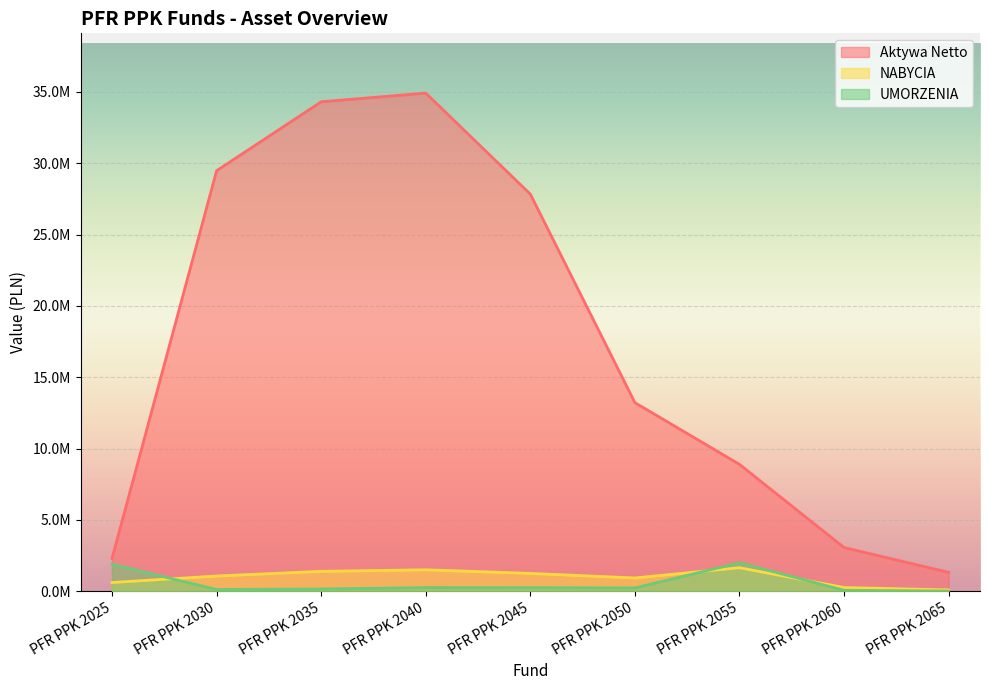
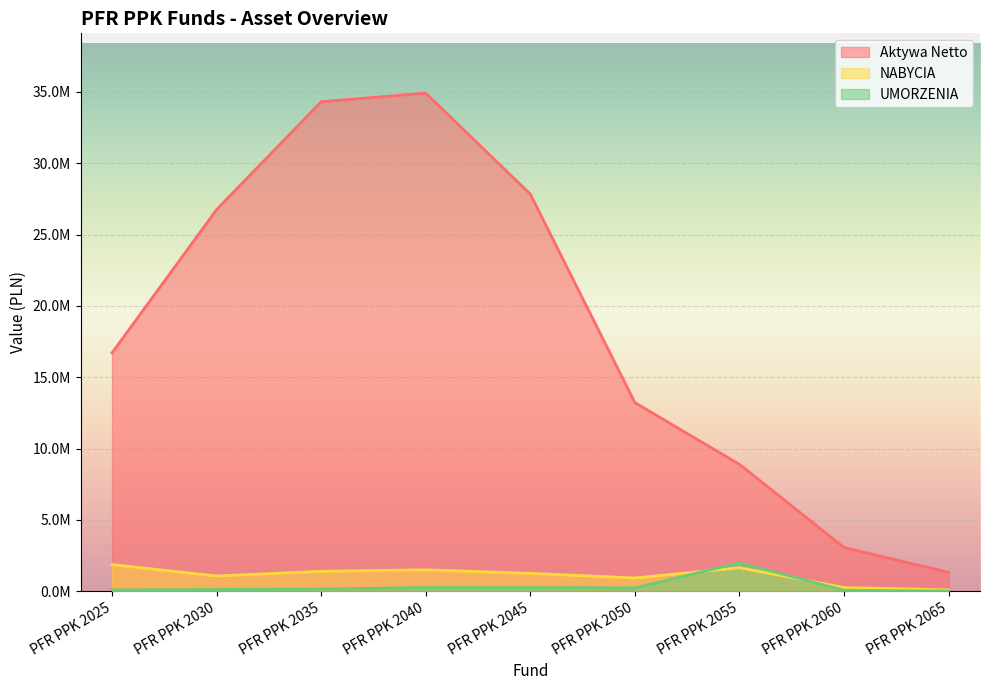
Aktywa Netto, PFR PPK 2025: 2300000 -> 16700000
NABYCIA, PFR PPK 2025: 600000 -> 1900000
UMORZENIA, PFR PPK 2025: 1900000 -> 100000
Aktywa Netto, PFR PPK 2030: 29500000 -> 26800000
